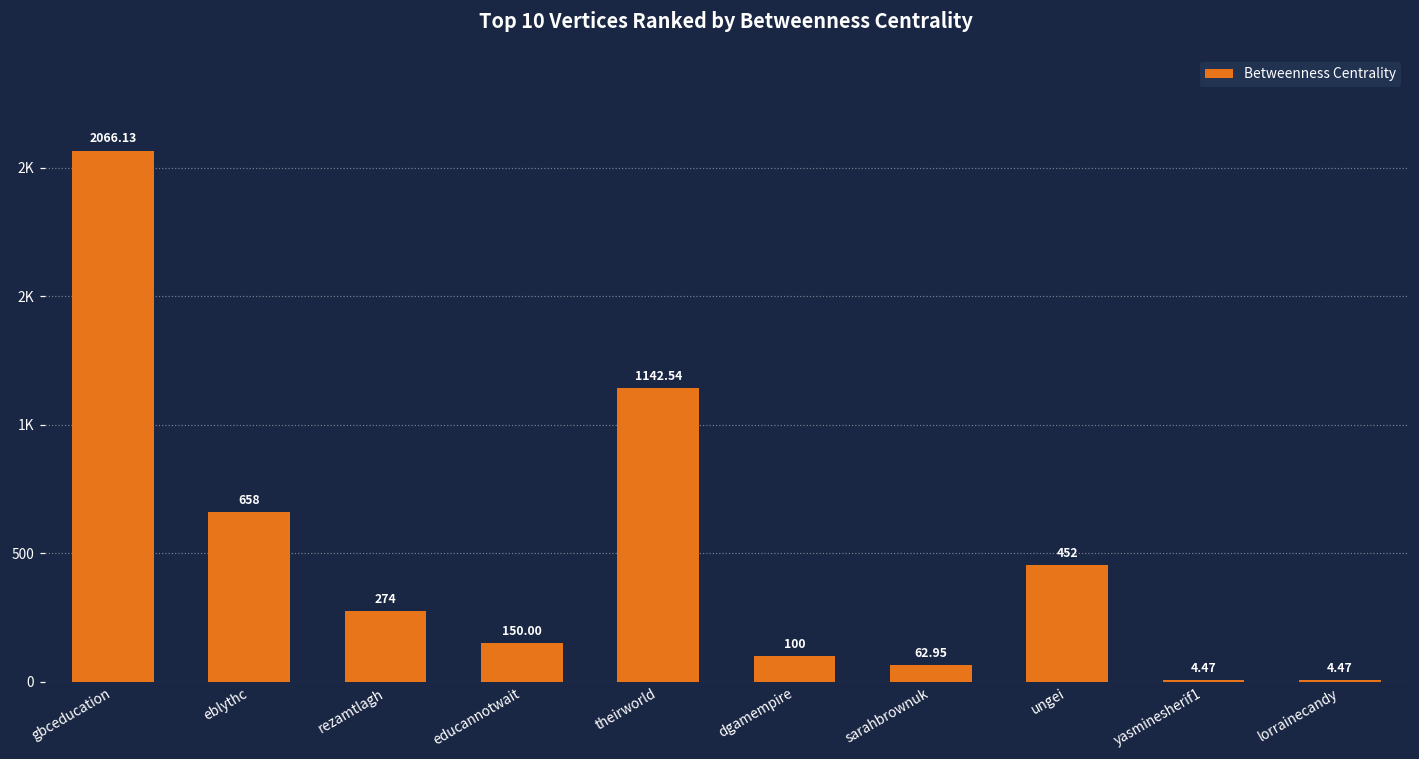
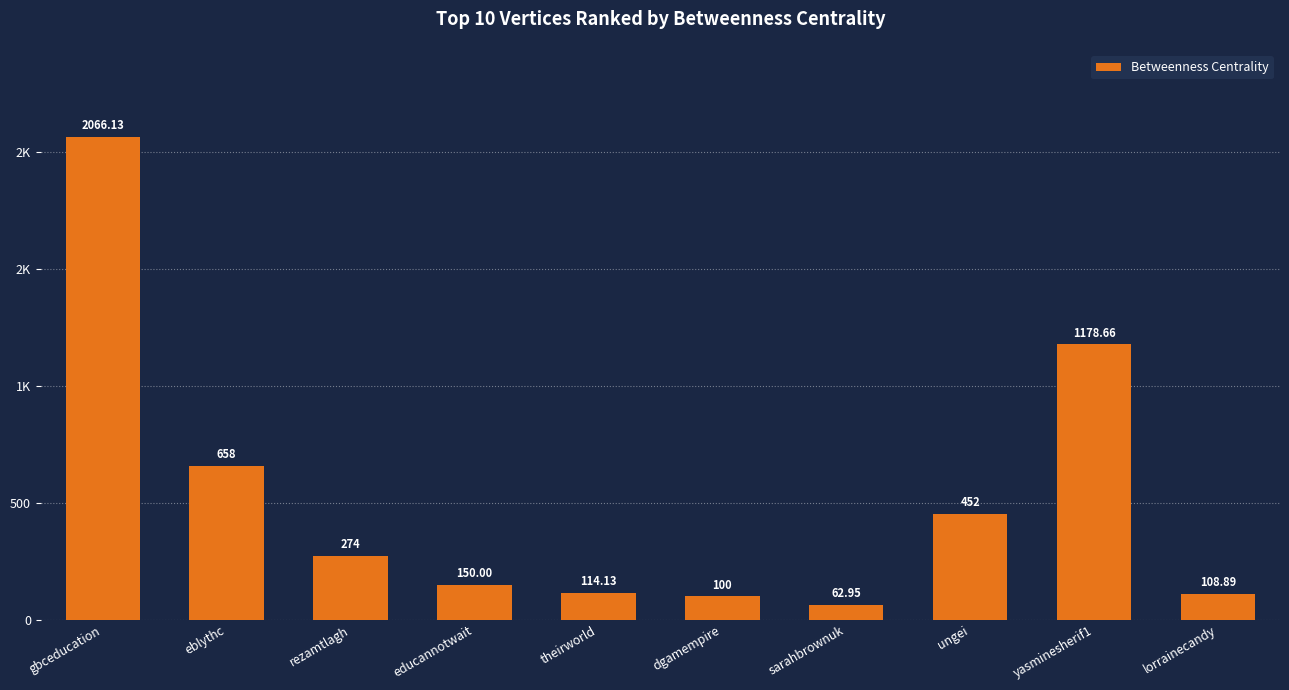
theirworld: 1142.54 -> 114.13
yasminesherif1: 4.47 -> 1178.66
lorrainecandy: 4.47 -> 108.89
